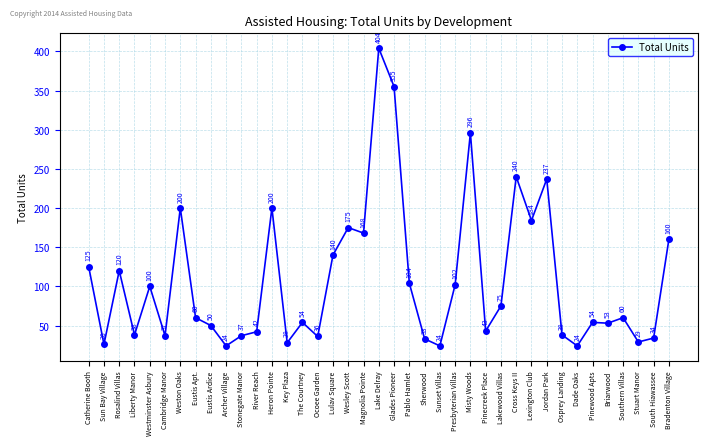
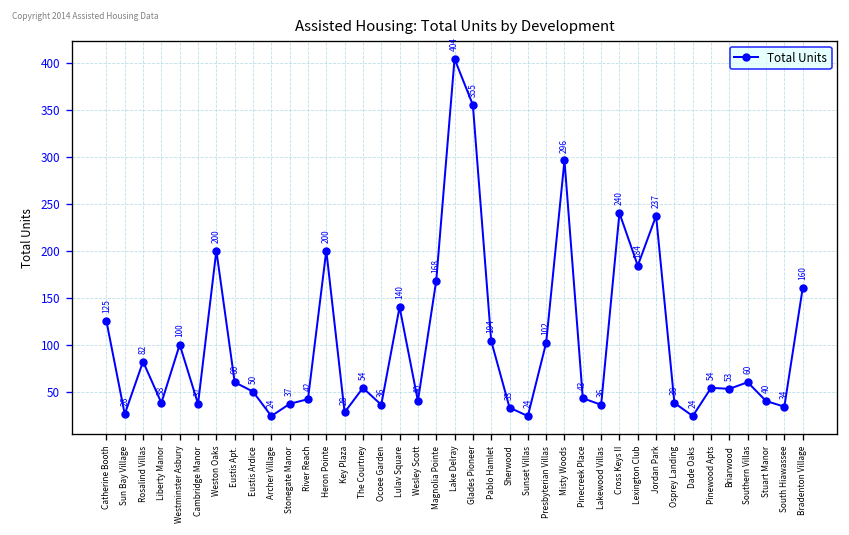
Rosalind Villas: 120 -> 82
Wesley Scott: 175 -> 40
Lakewood Villas: 75 -> 36
Stuart Manor: 29 -> 40
